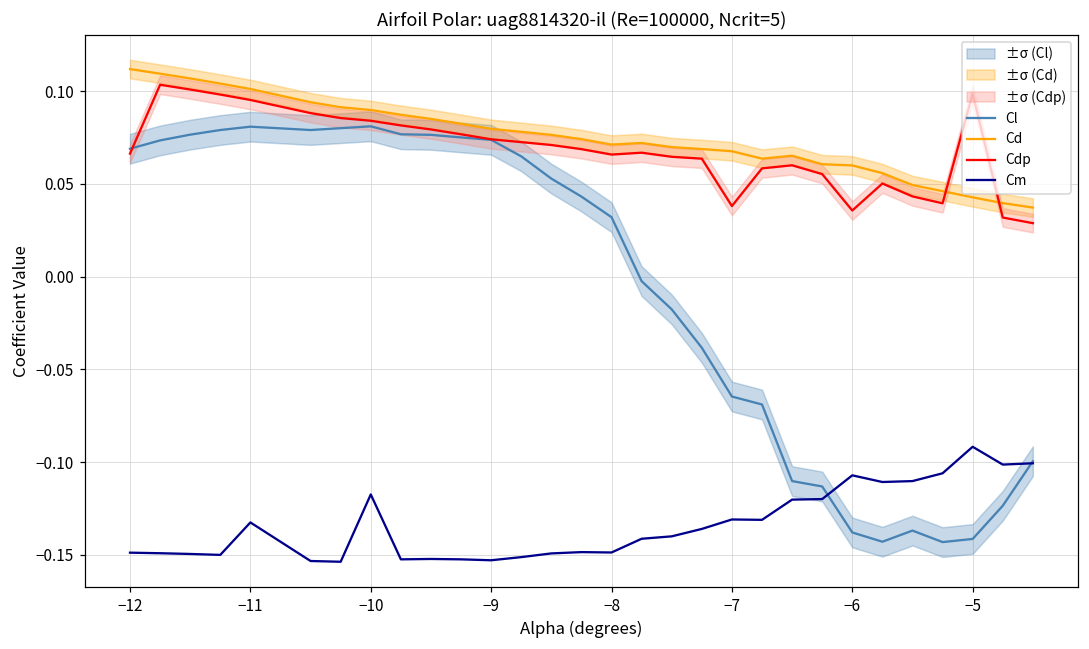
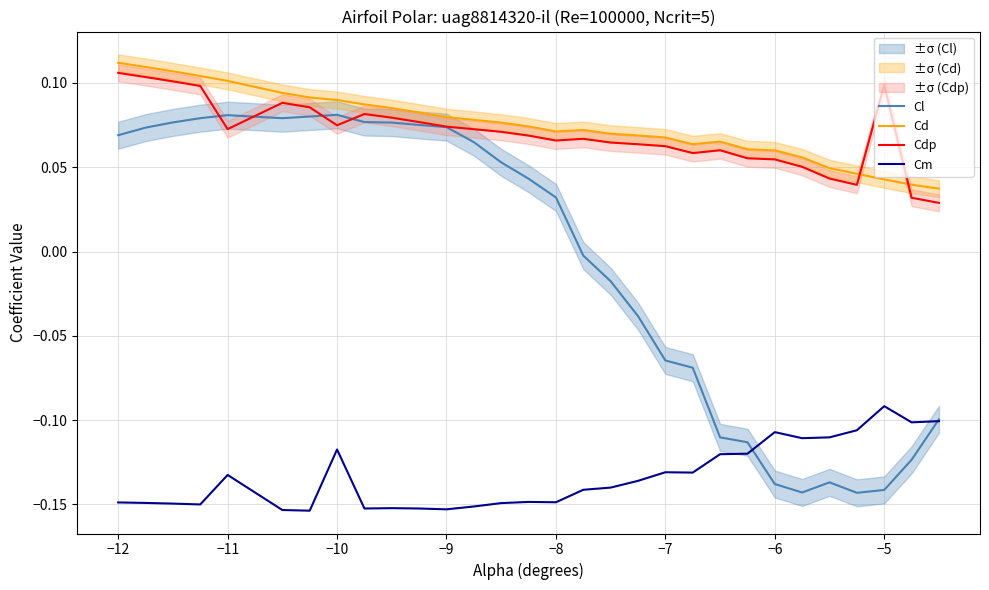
Cdp, −12: 0.066 -> 0.106
Cdp, −11: 0.095 -> 0.073
Cdp, −10: 0.084 -> 0.075
Cdp, −7: 0.038 -> 0.063
Cdp, −6: 0.036 -> 0.055
